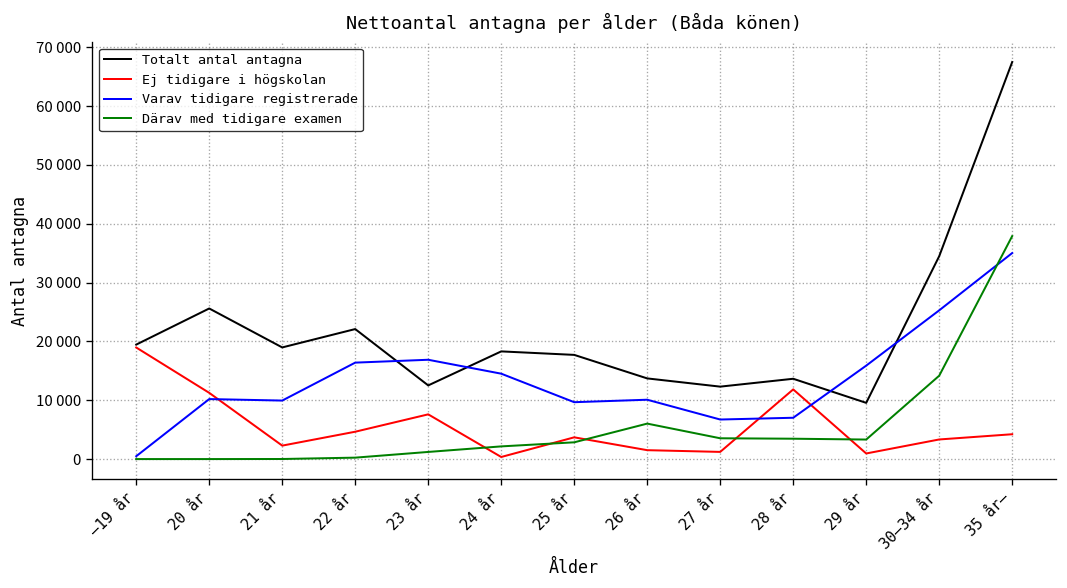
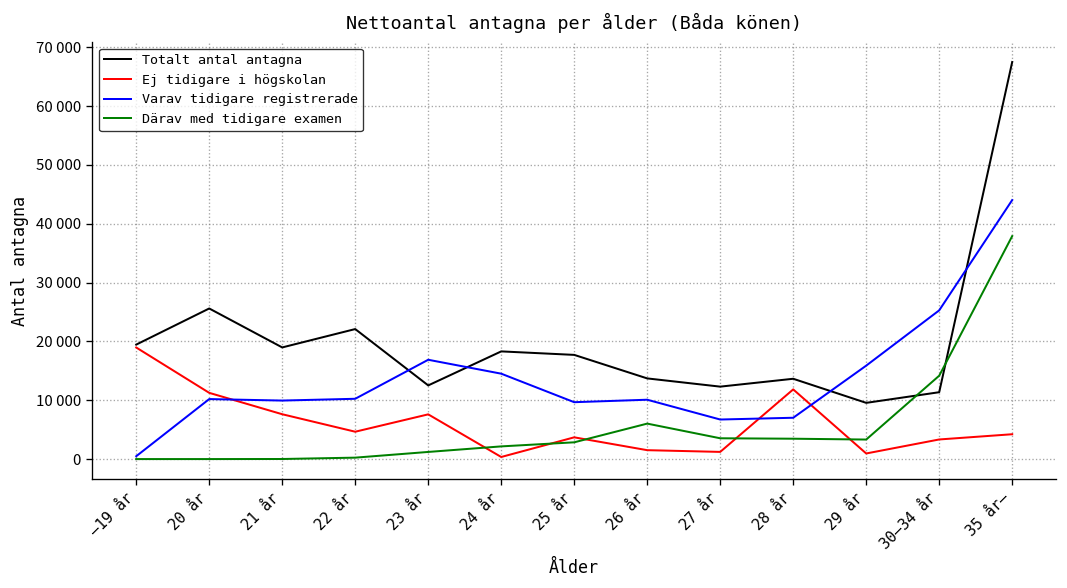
Ej tidigare i högskolan, 21 år: 2000 -> 8000
Varav tidigare registrerade, 22 år: 16000 -> 10000
Totalt antal antagna, 30–34 år: 34000 -> 11000
Varav tidigare registrerade, 35 år–: 35000 -> 44000
